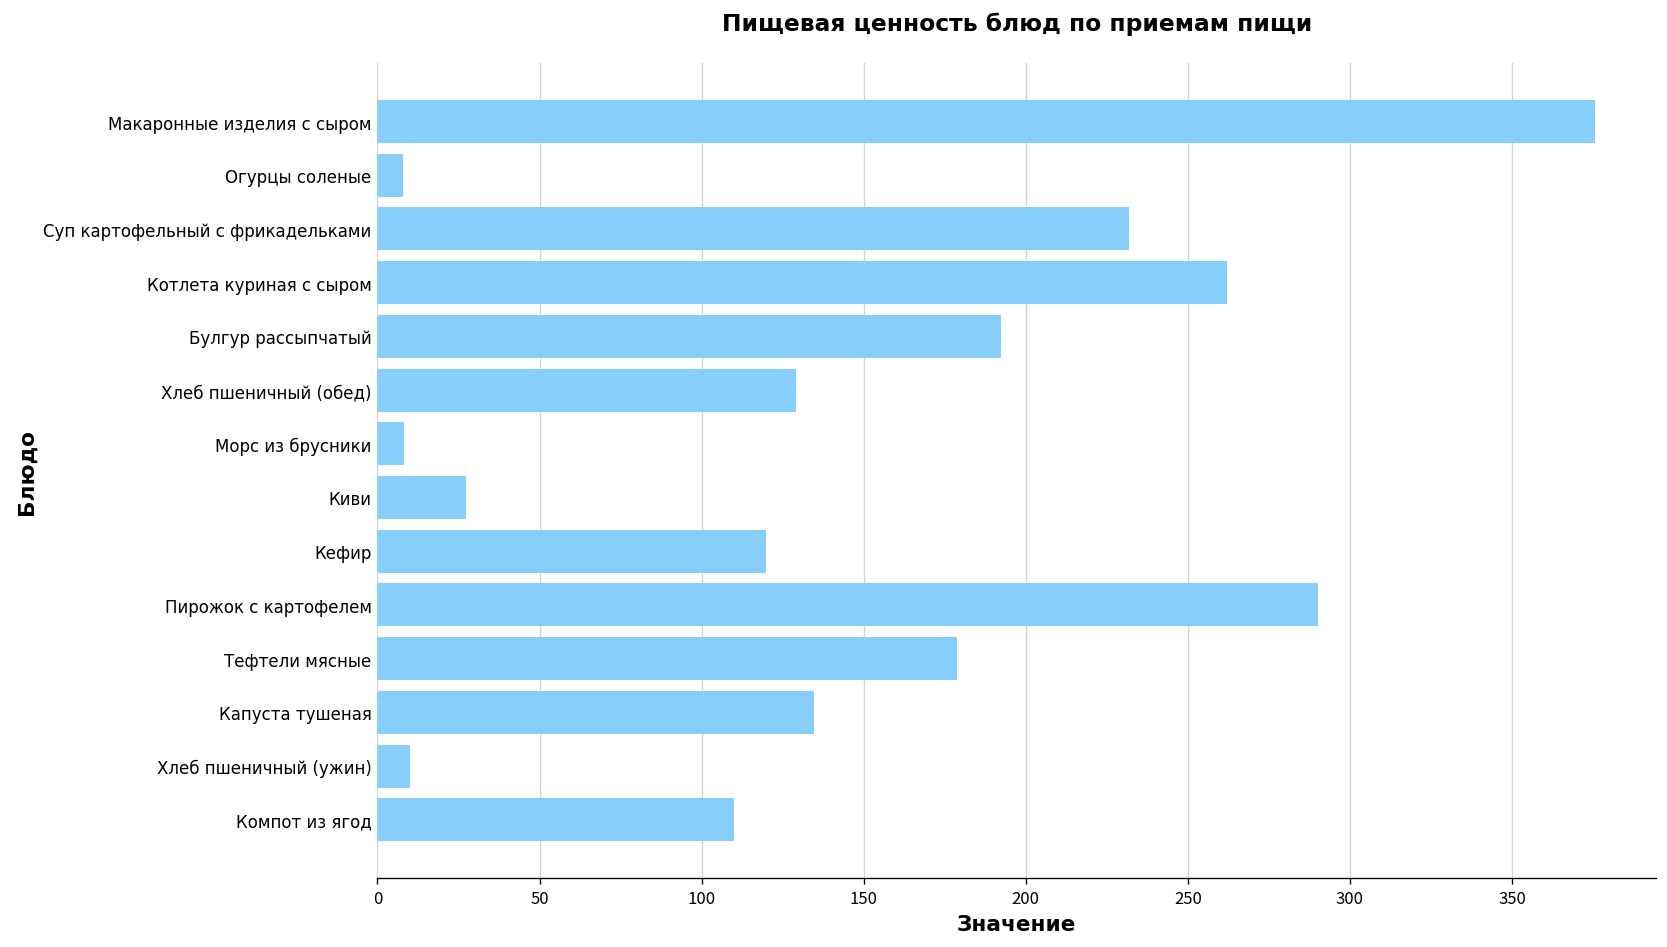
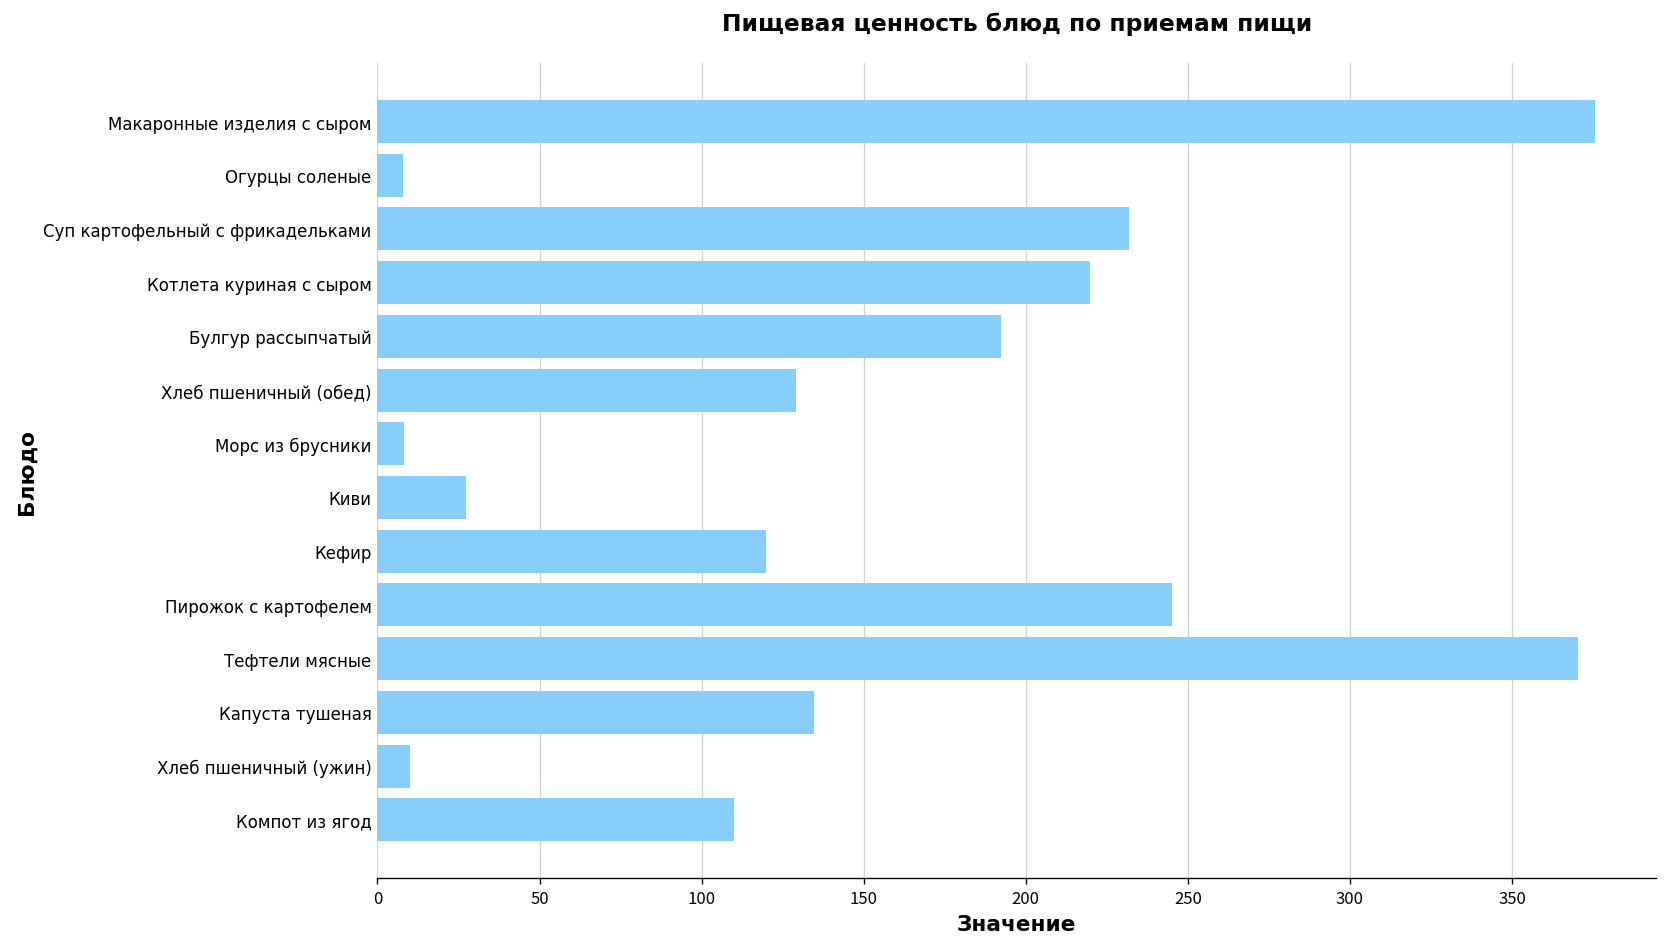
Котлета куриная с сыром: 262 -> 220
Пирожок с картофелем: 290 -> 245
Тефтели мясные: 179 -> 370
